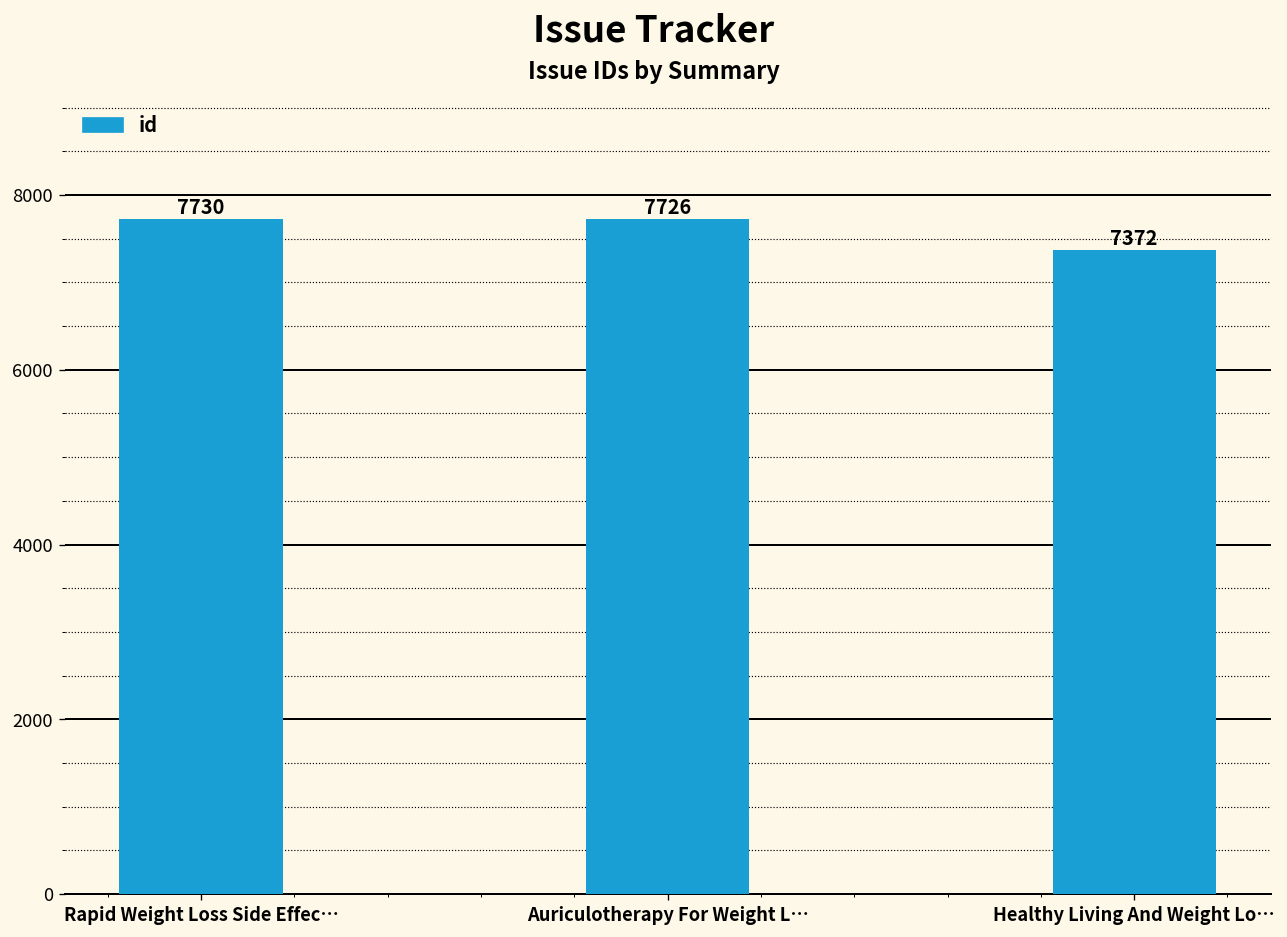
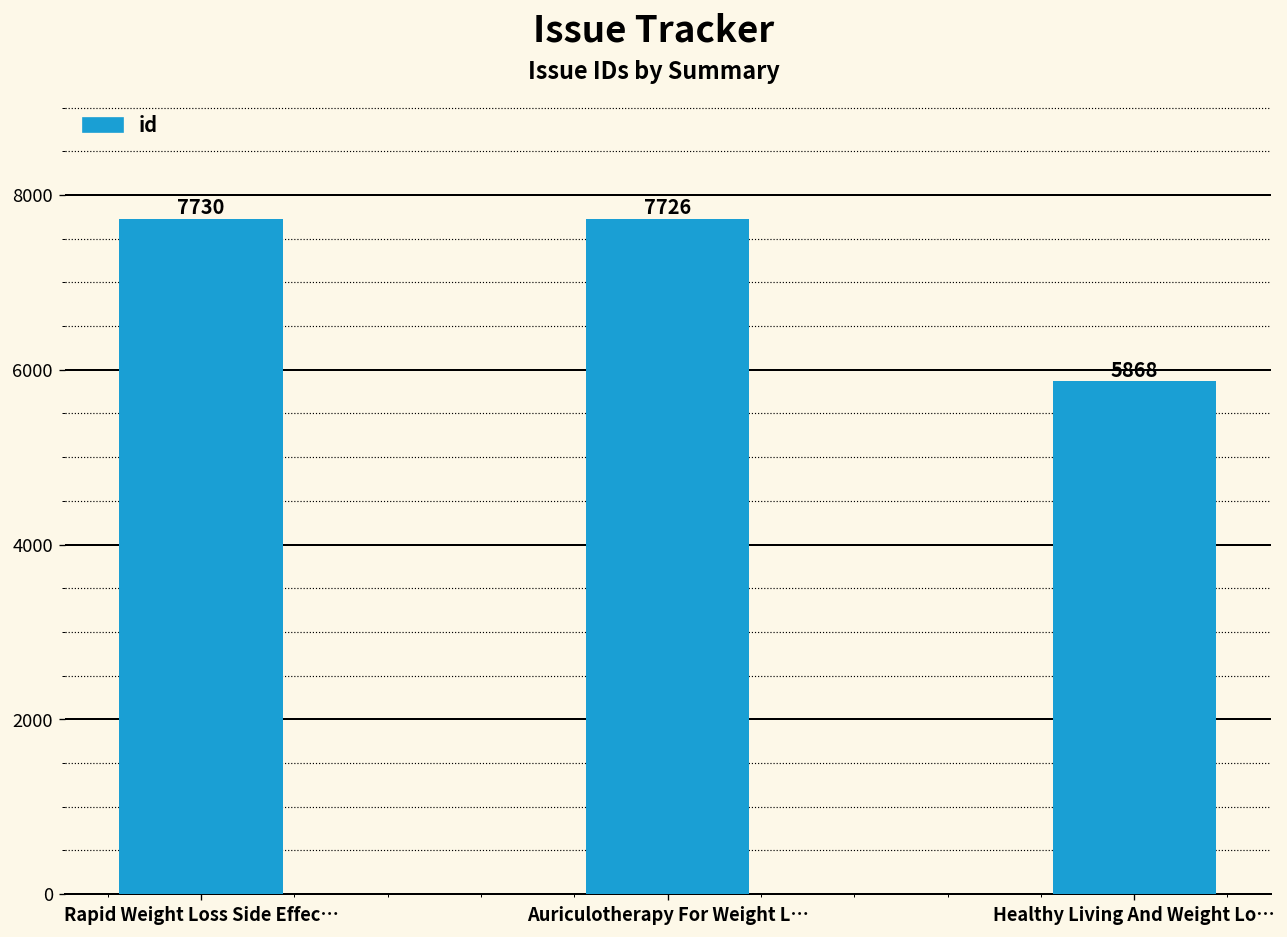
Healthy Living And Weight Lo…: 7372 -> 5868
